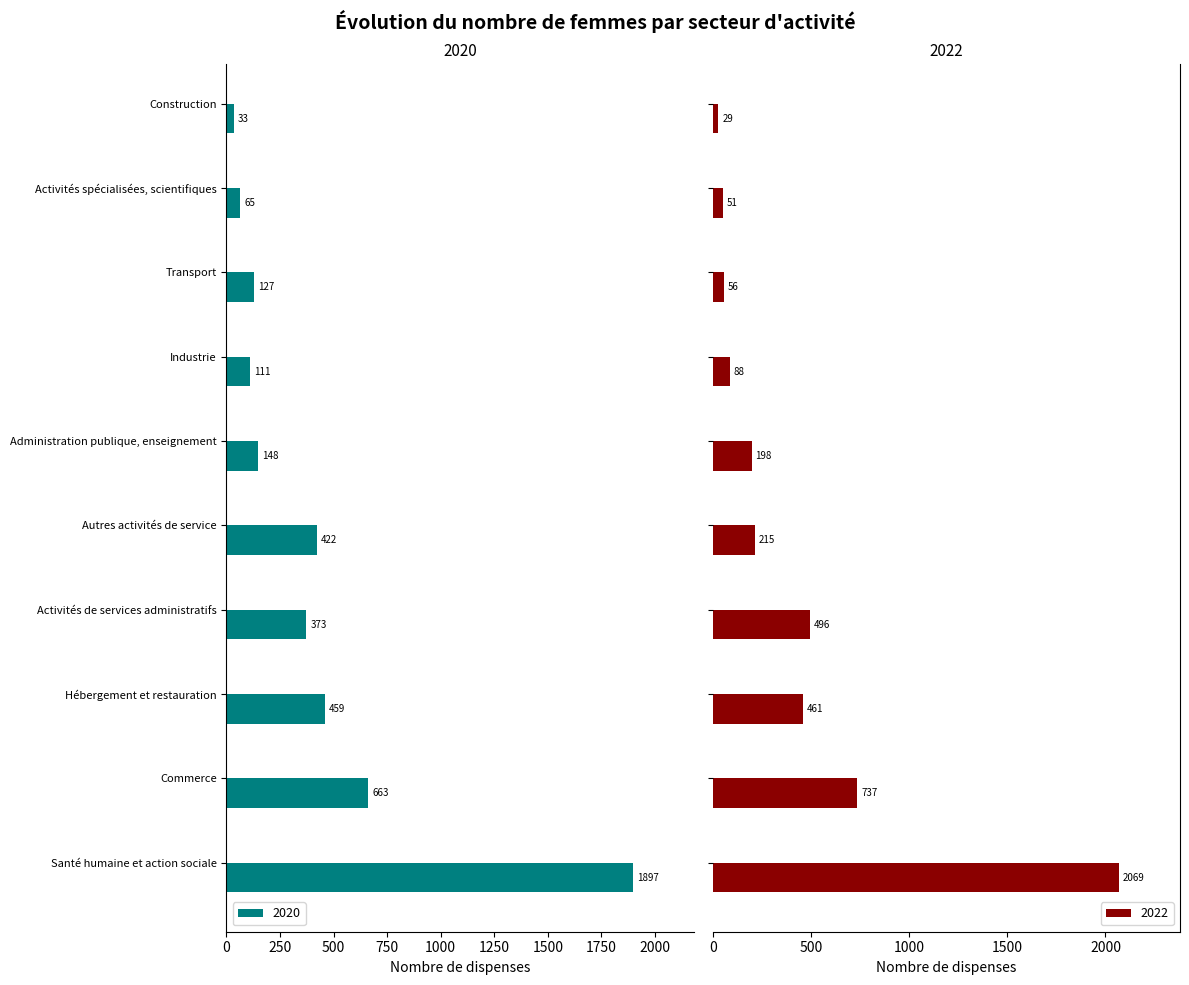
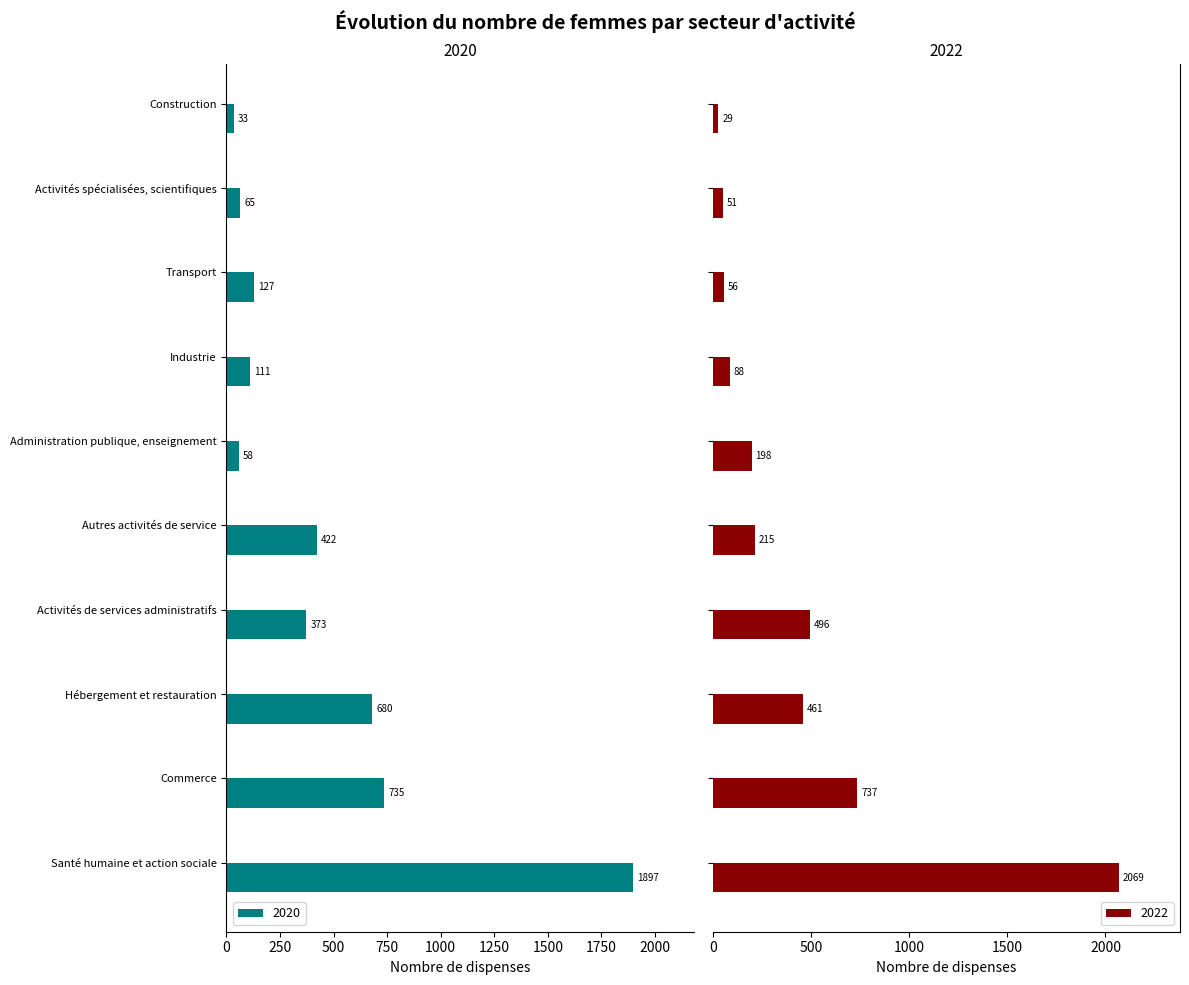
2020, Administration publique, enseignement: 148 -> 58
2020, Hébergement et restauration: 459 -> 680
2020, Commerce: 663 -> 735
